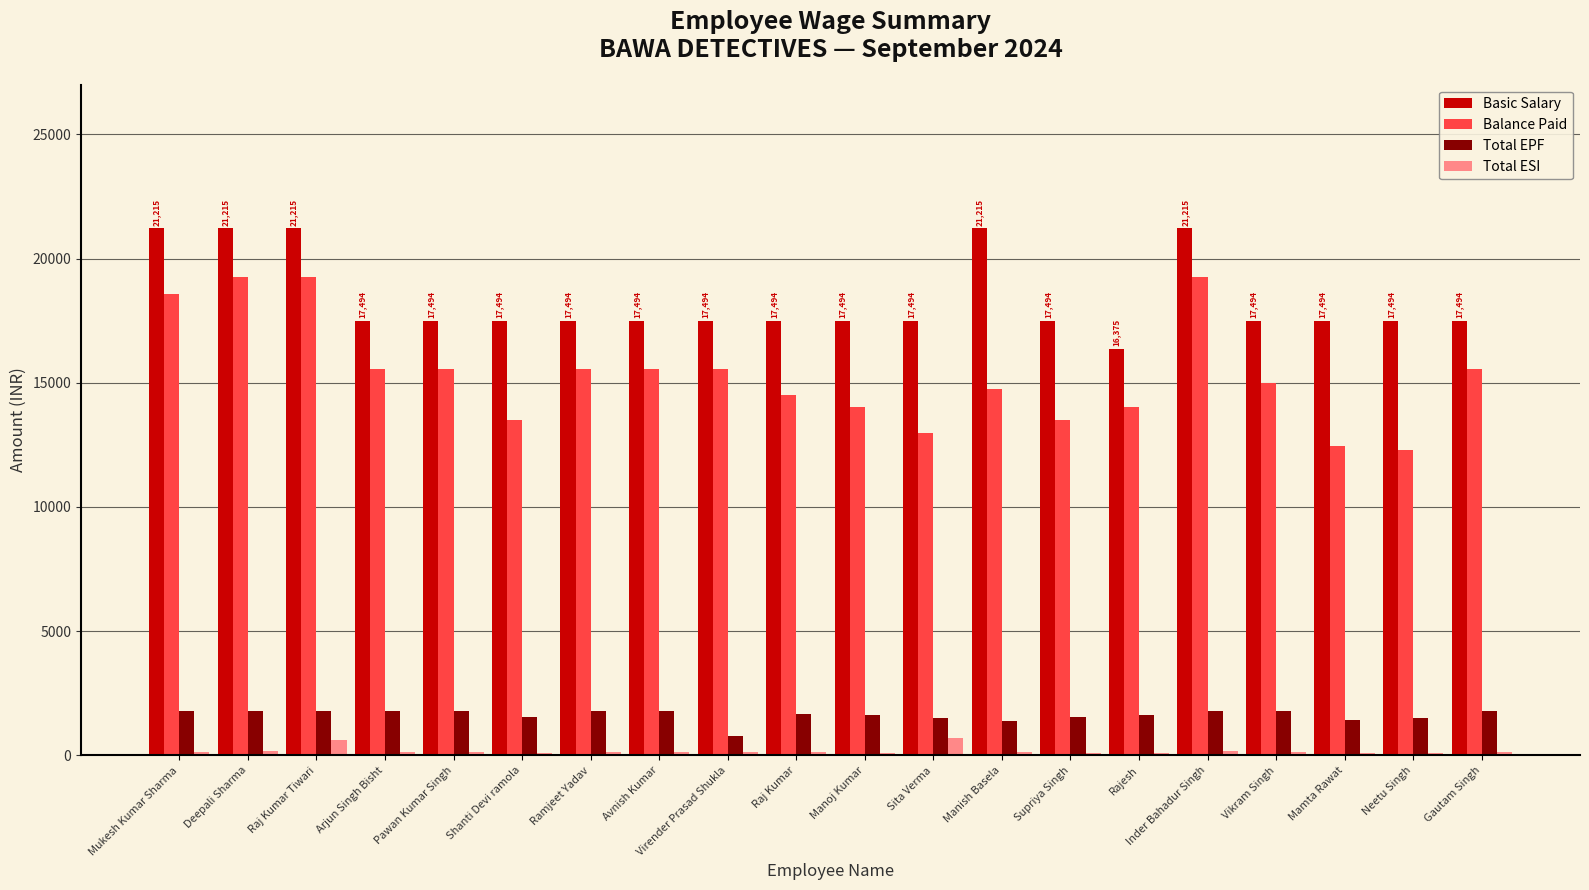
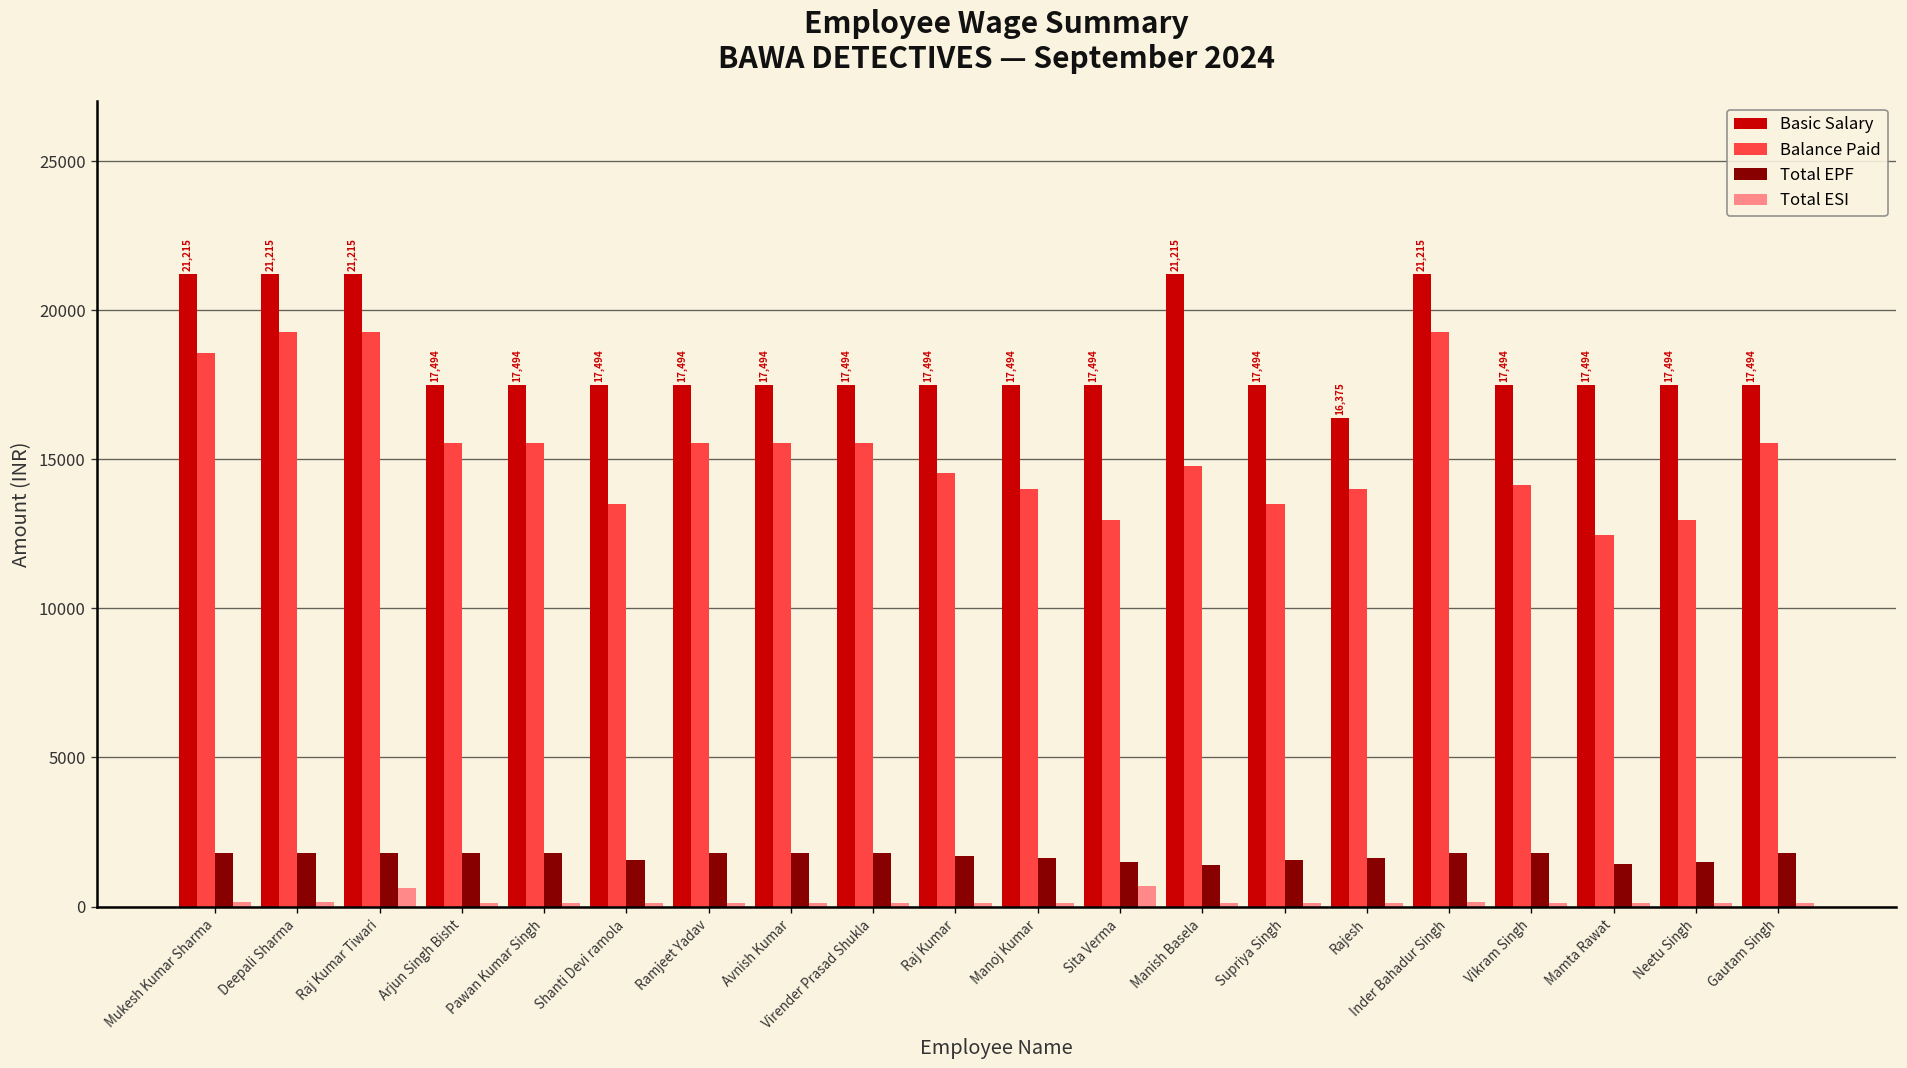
Total EPF, Virender Prasad Shukla: 800 -> 1800
Balance Paid, Vikram Singh: 15000 -> 14100
Balance Paid, Neetu Singh: 12300 -> 13000
